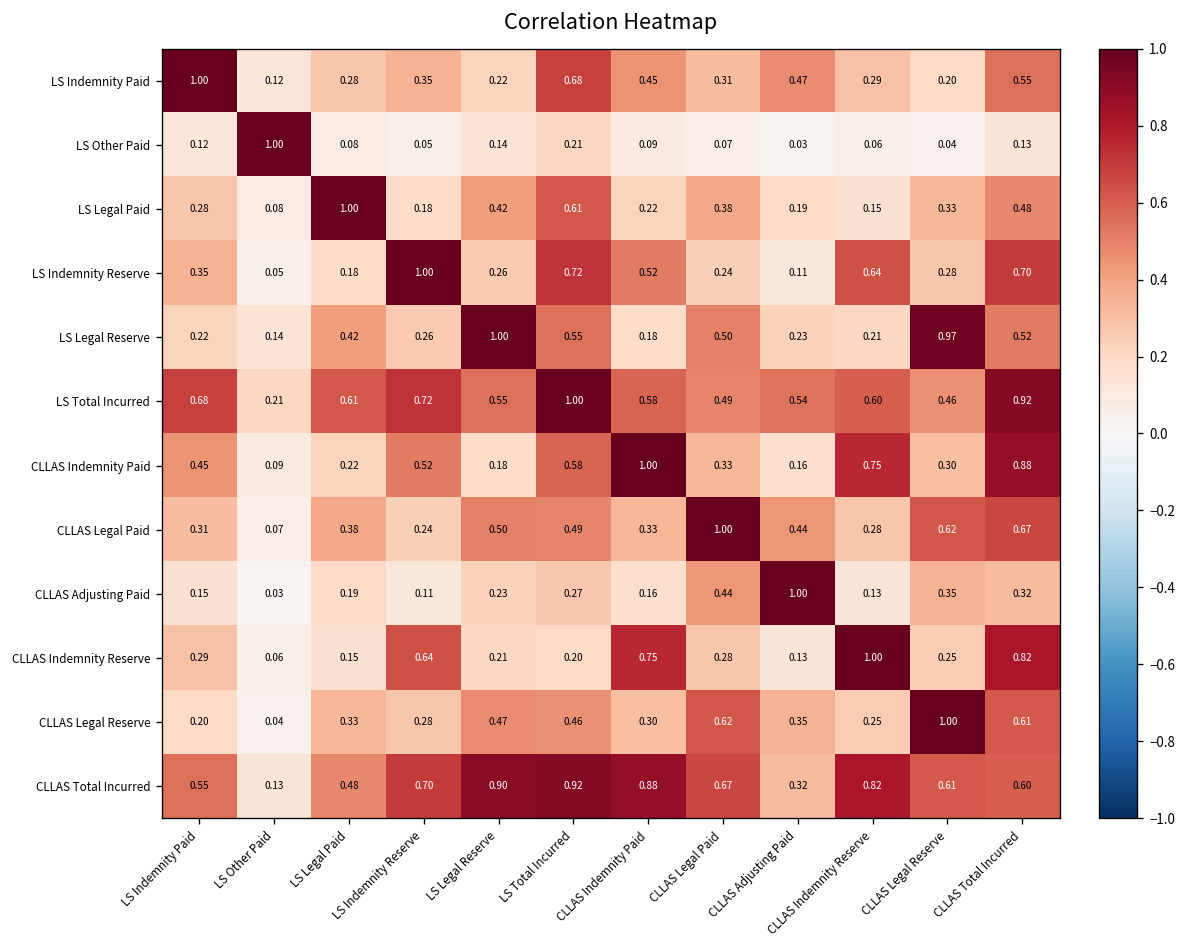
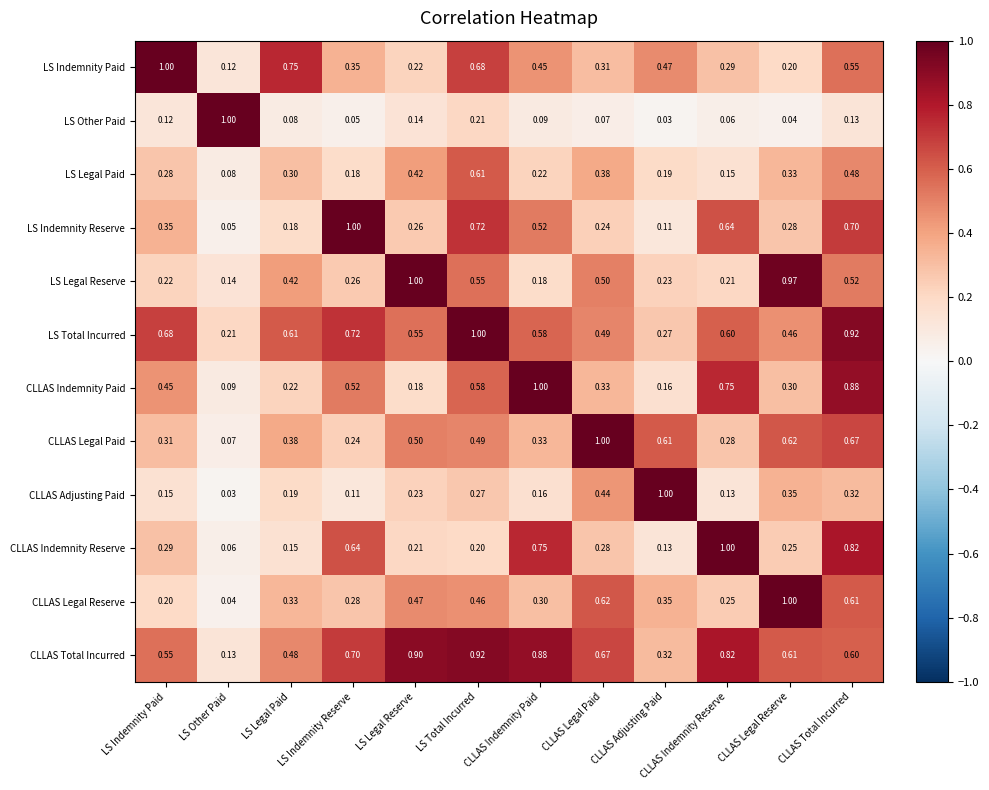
LS Indemnity Paid, LS Legal Paid: 0.28 -> 0.75
LS Legal Paid, LS Legal Paid: 1.00 -> 0.30
LS Total Incurred, CLLAS Adjusting Paid: 0.54 -> 0.27
CLLAS Legal Paid, CLLAS Adjusting Paid: 0.44 -> 0.61
